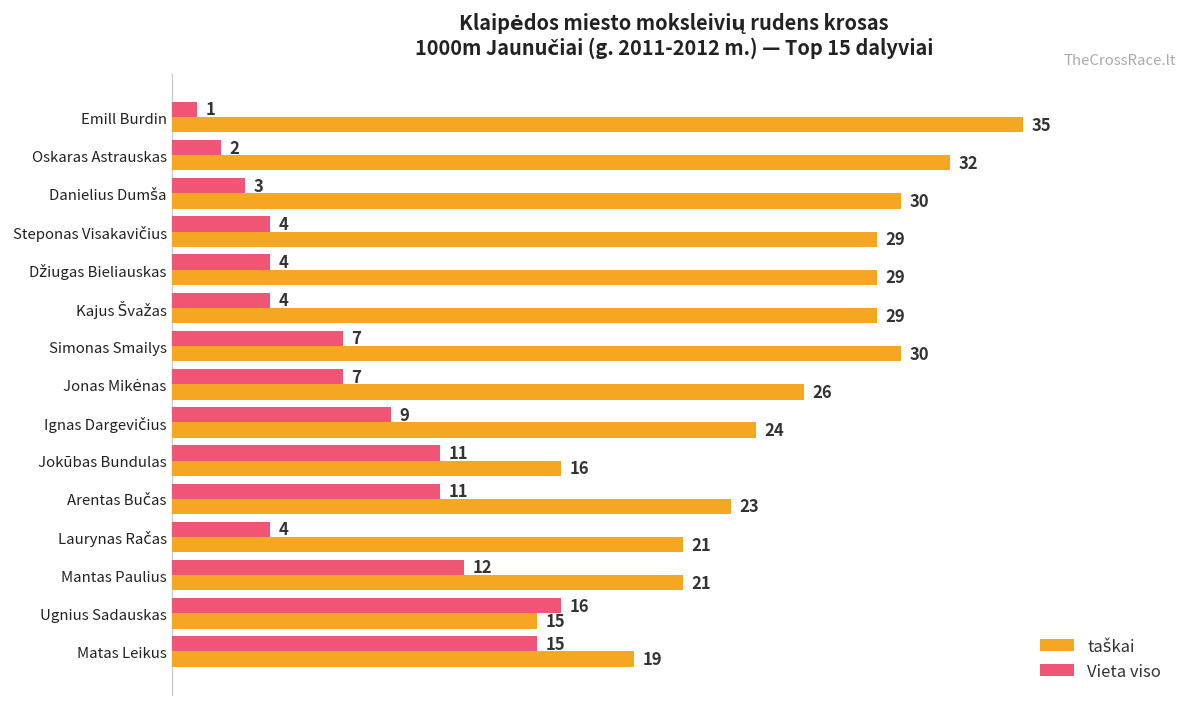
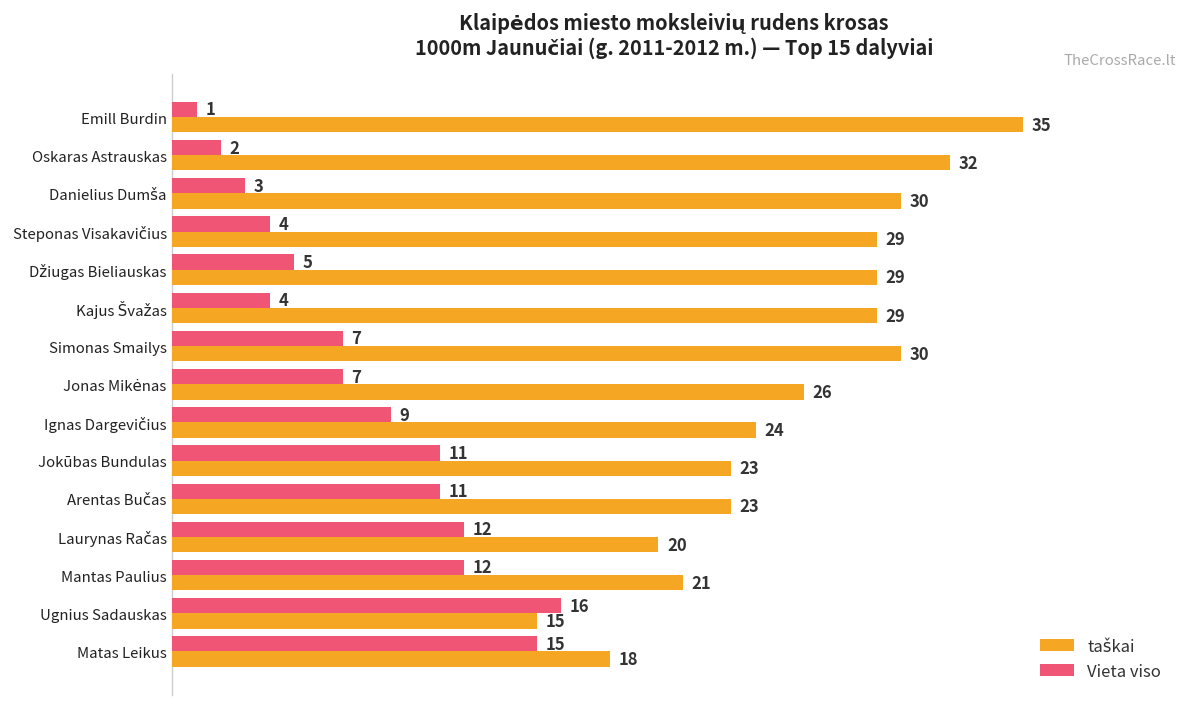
Vieta viso, Džiugas Bieliauskas: 4 -> 5
taškai, Jokūbas Bundulas: 16 -> 23
Vieta viso, Laurynas Račas: 4 -> 12
taškai, Laurynas Račas: 21 -> 20
taškai, Matas Leikus: 19 -> 18
